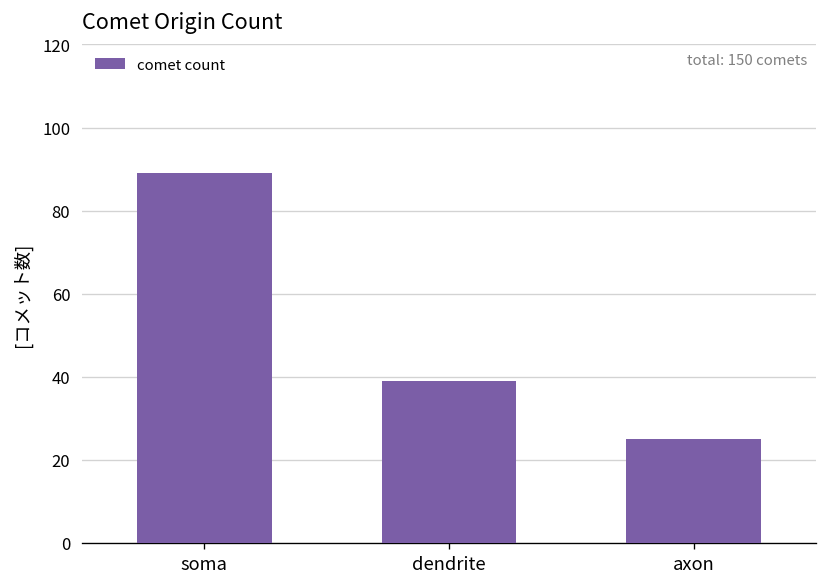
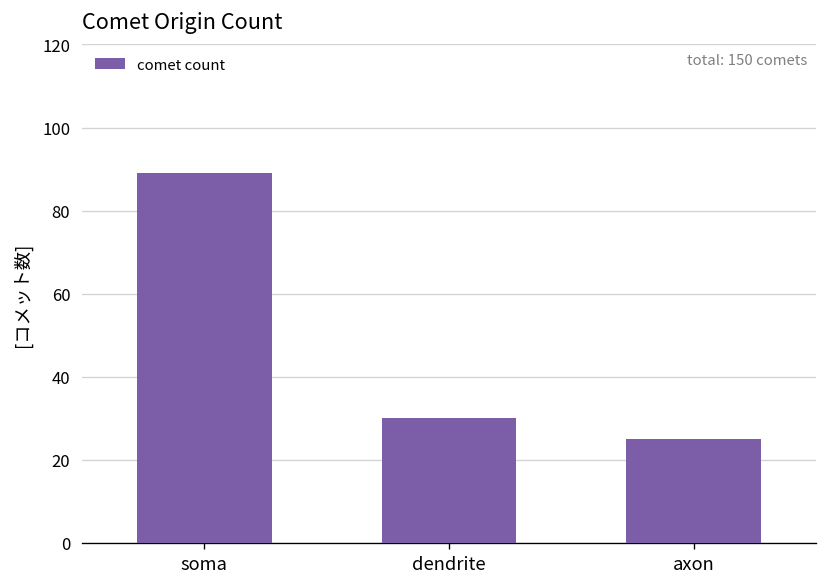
dendrite: 39 -> 30
